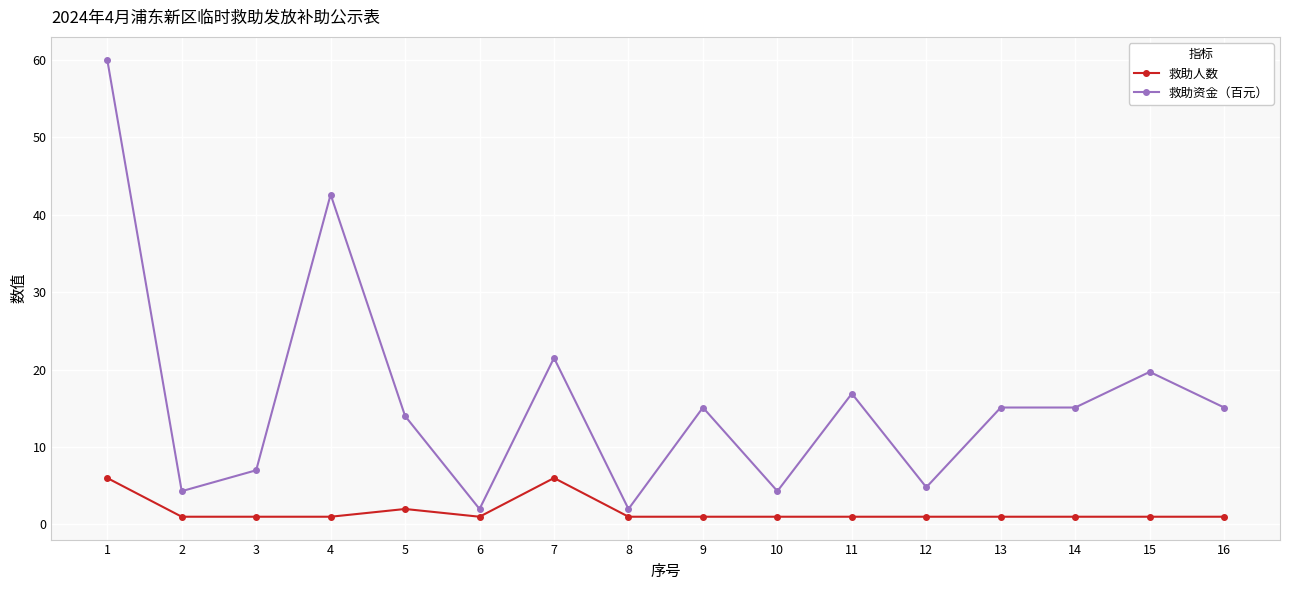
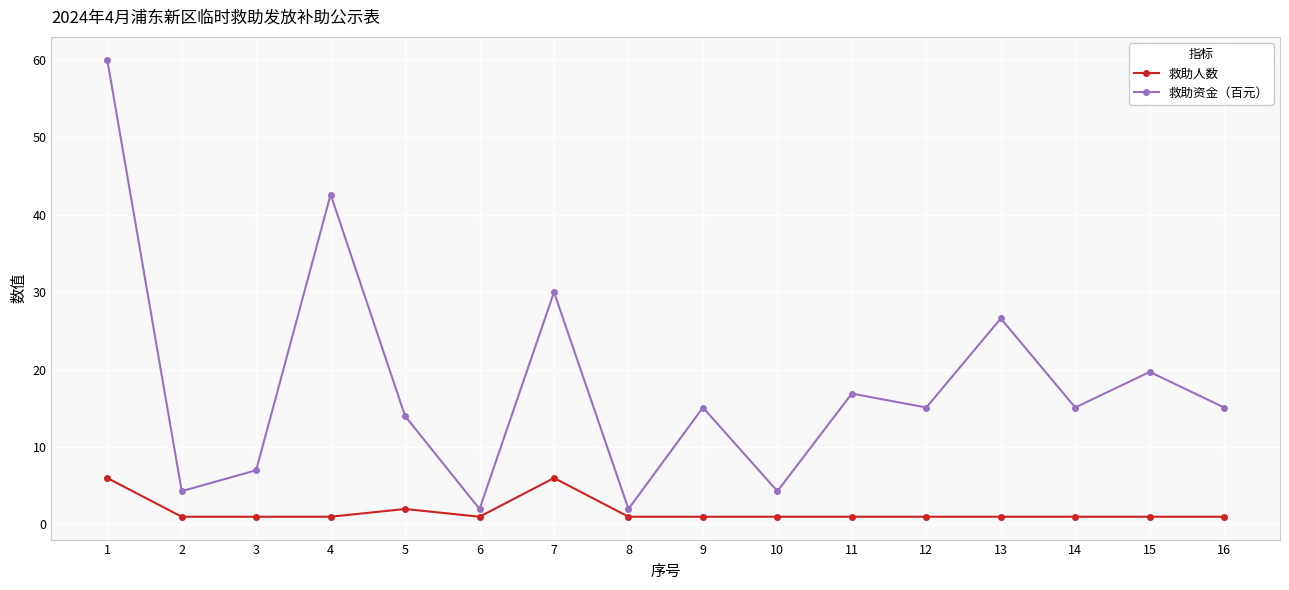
救助资金（百元）, 7: 22 -> 30
救助资金（百元）, 12: 5 -> 15
救助资金（百元）, 13: 15 -> 27
